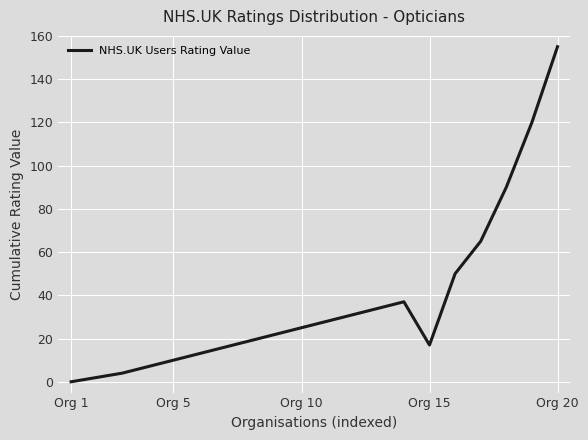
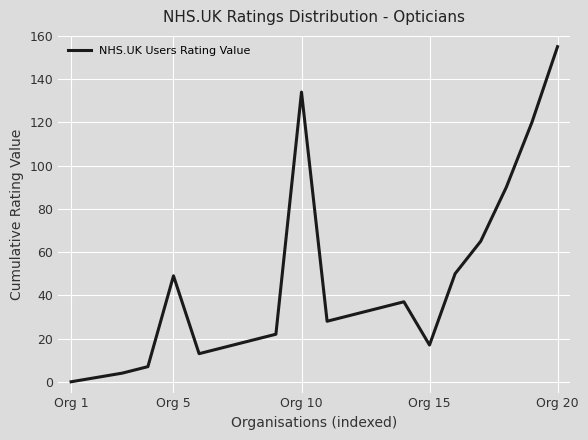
Org 5: 10 -> 49
Org 10: 25 -> 134
